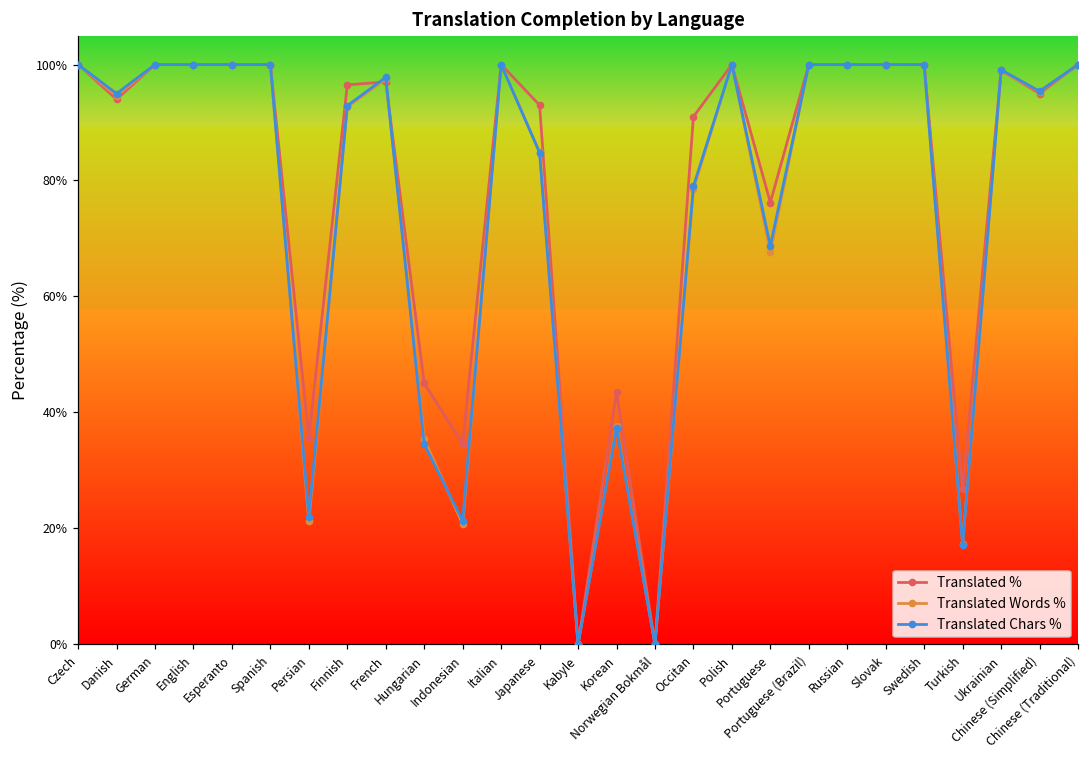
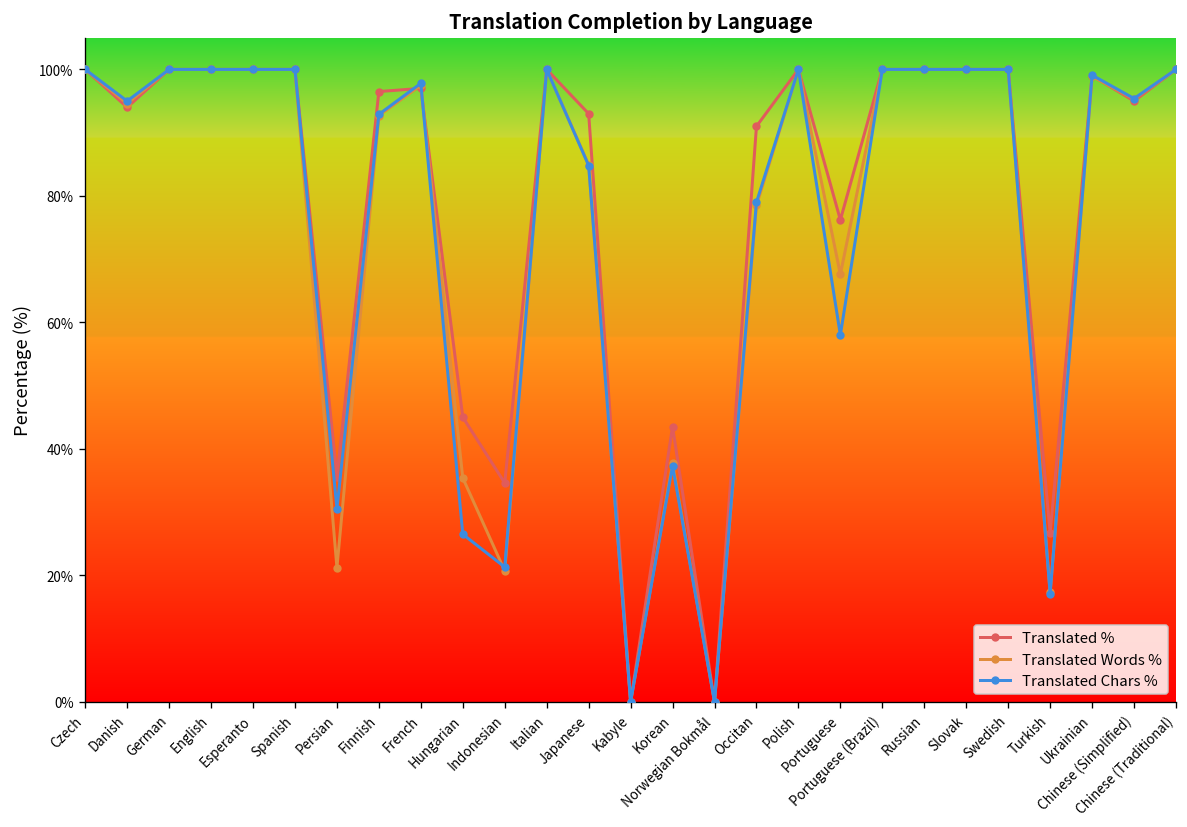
Translated Chars %, Persian: 22% -> 31%
Translated Chars %, Hungarian: 35% -> 27%
Translated Chars %, Portuguese: 69% -> 58%
